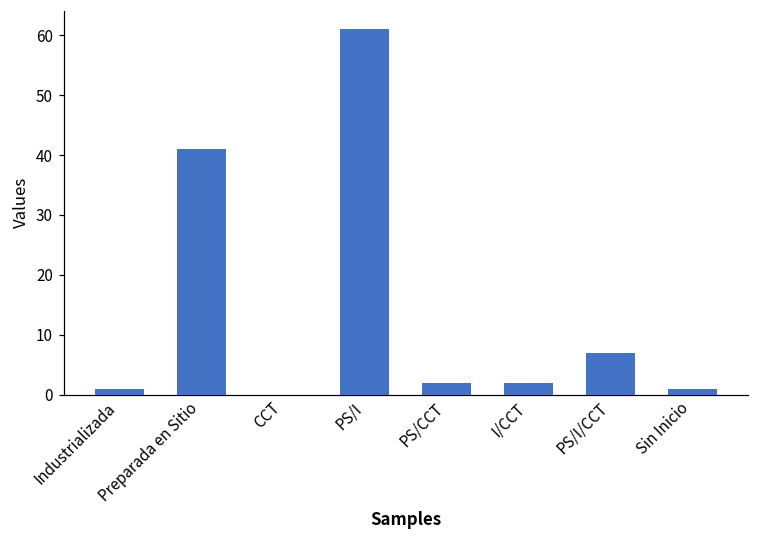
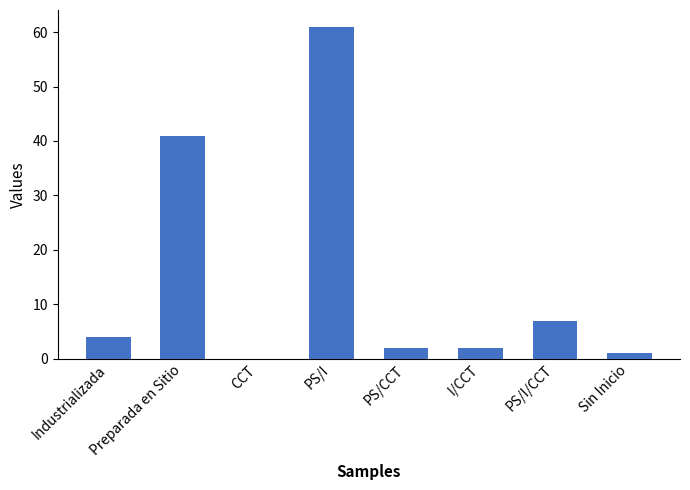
Industrializada: 1 -> 4
